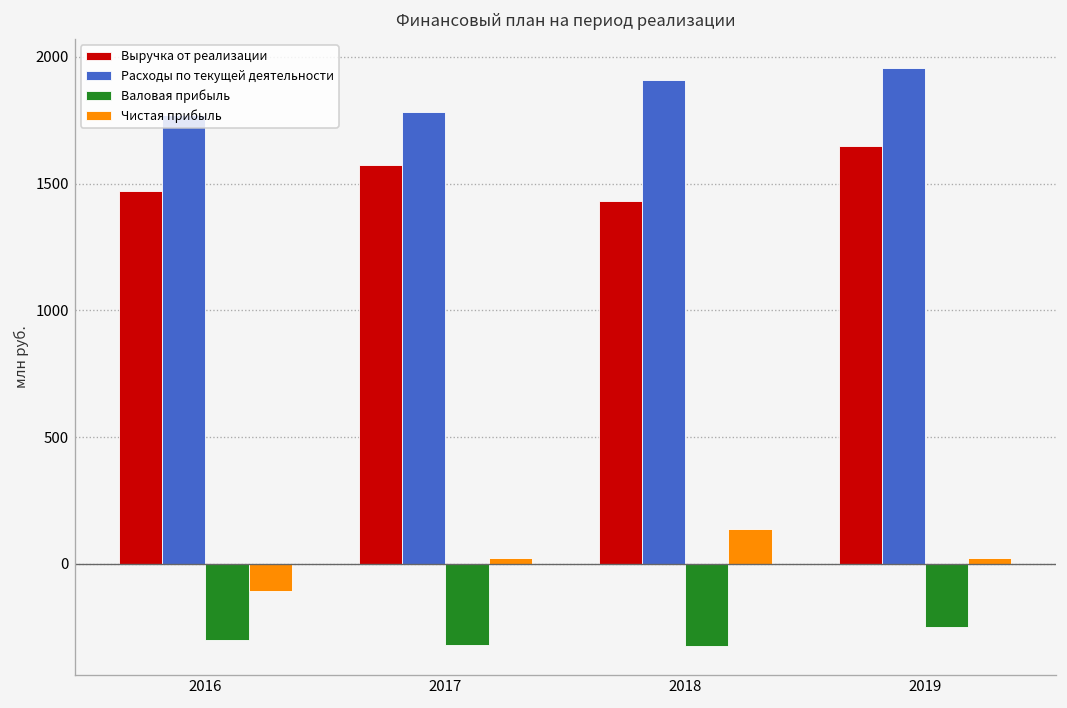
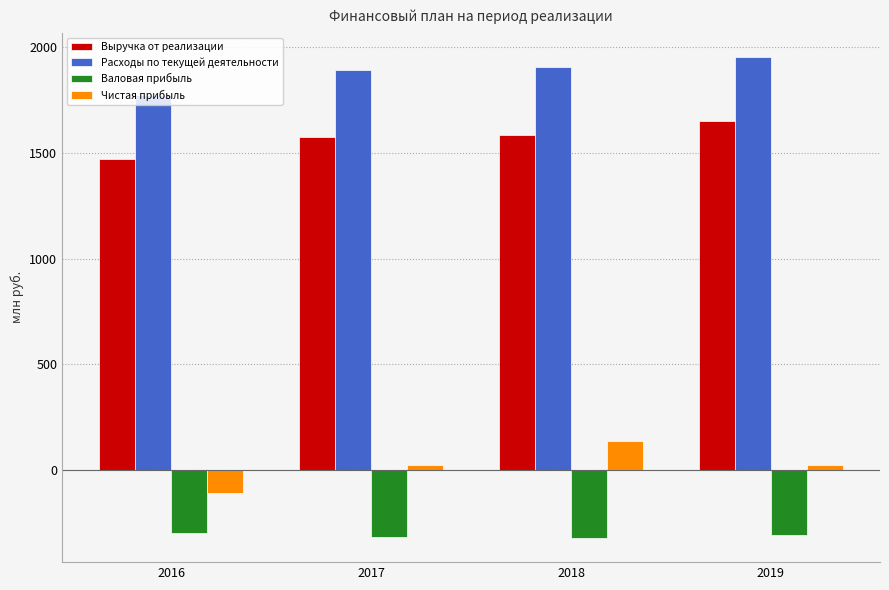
Расходы по текущей деятельности, 2017: 1780 -> 1890
Выручка от реализации, 2018: 1430 -> 1590
Валовая прибыль, 2019: -250 -> -310
